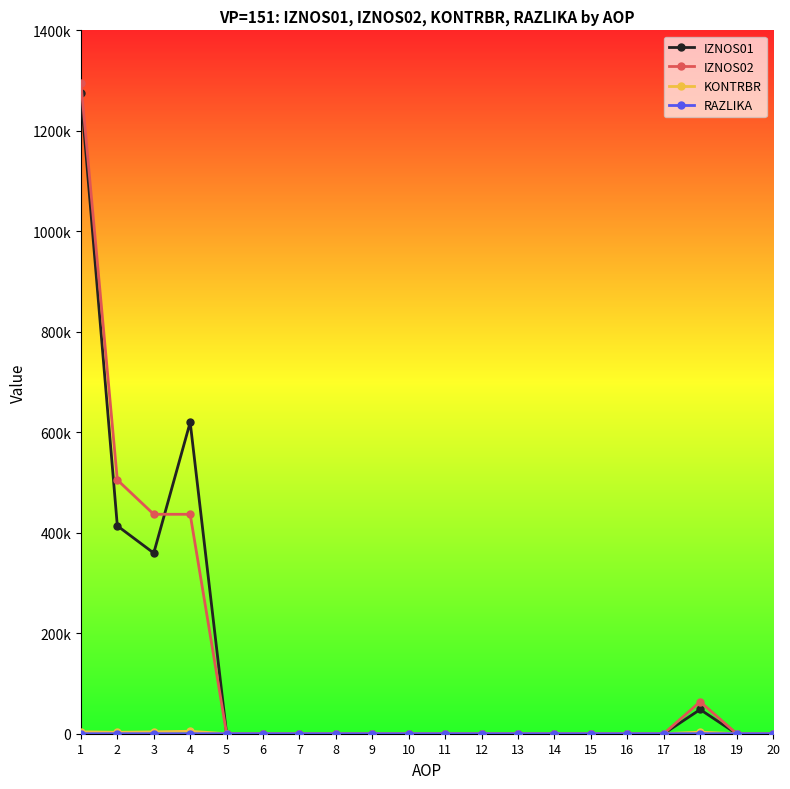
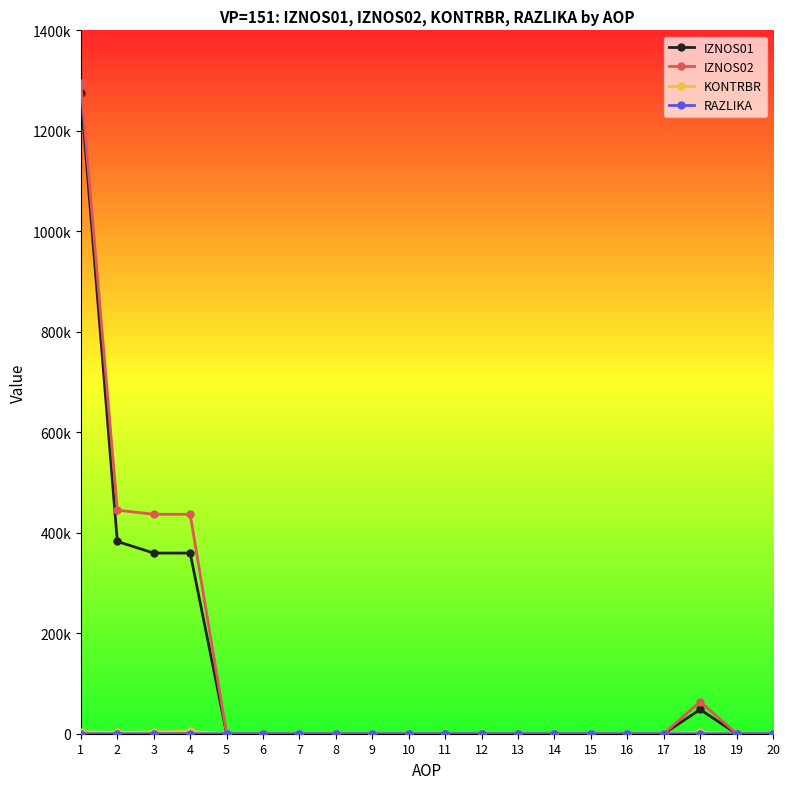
IZNOS01, 2: 410000 -> 380000
IZNOS02, 2: 510000 -> 440000
IZNOS01, 4: 620000 -> 360000
